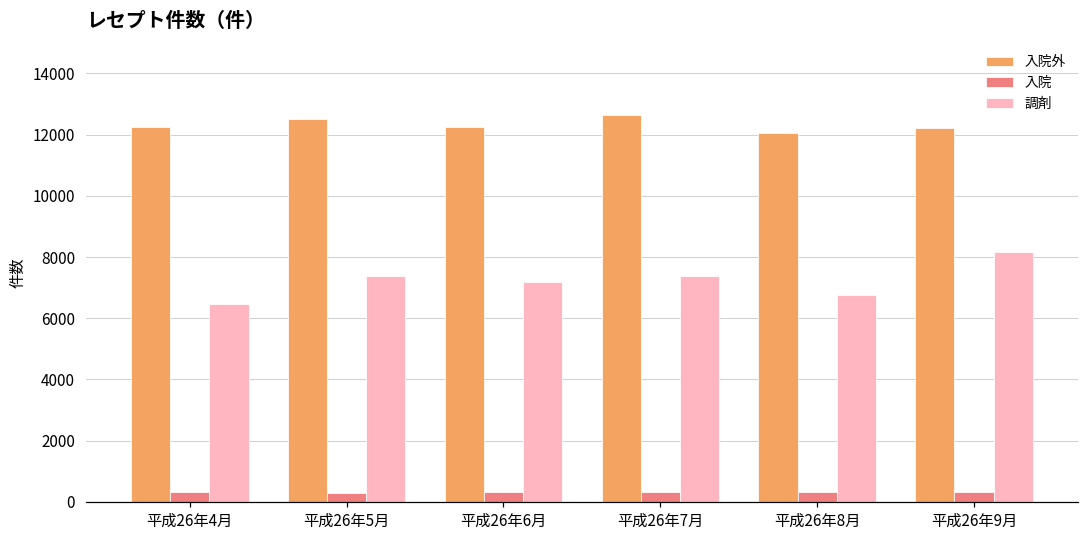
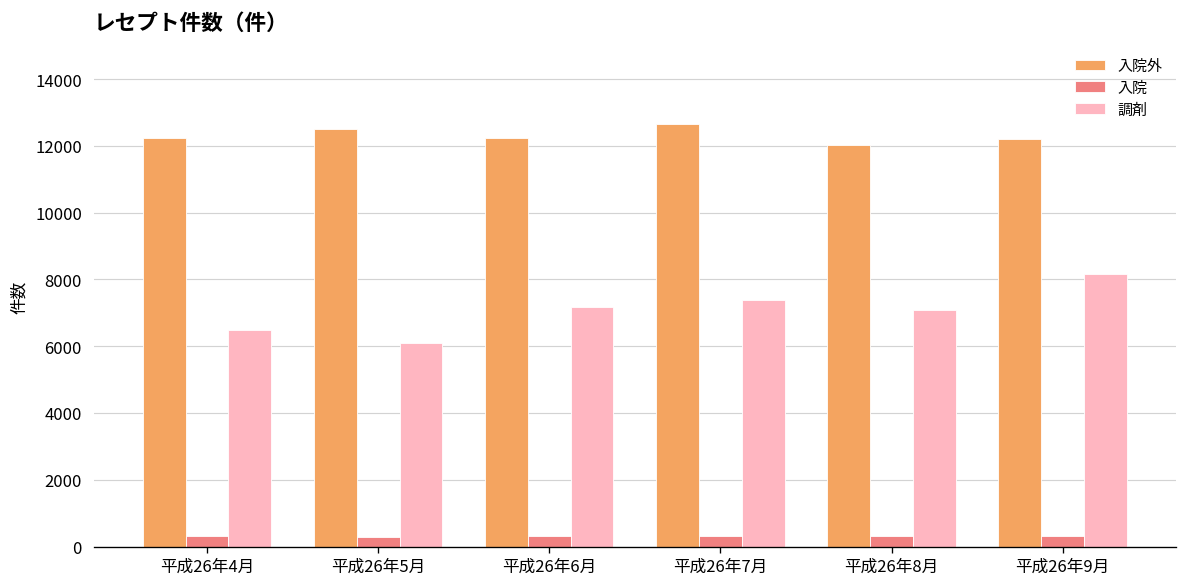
調剤, 平成26年5月: 7400 -> 6100
調剤, 平成26年8月: 6800 -> 7100
